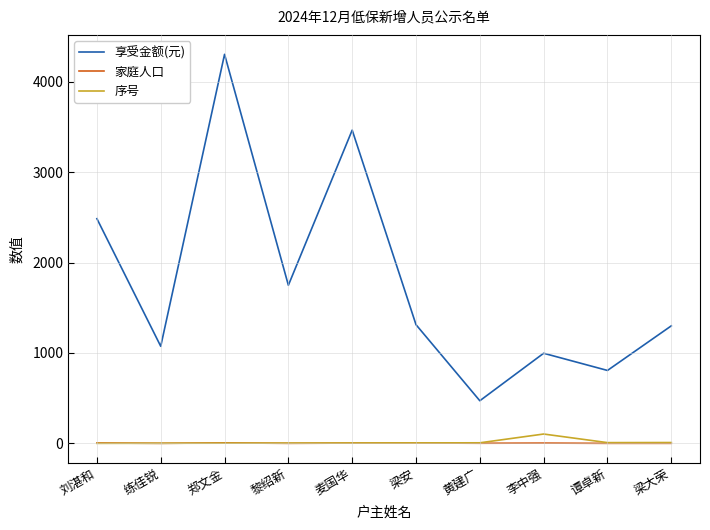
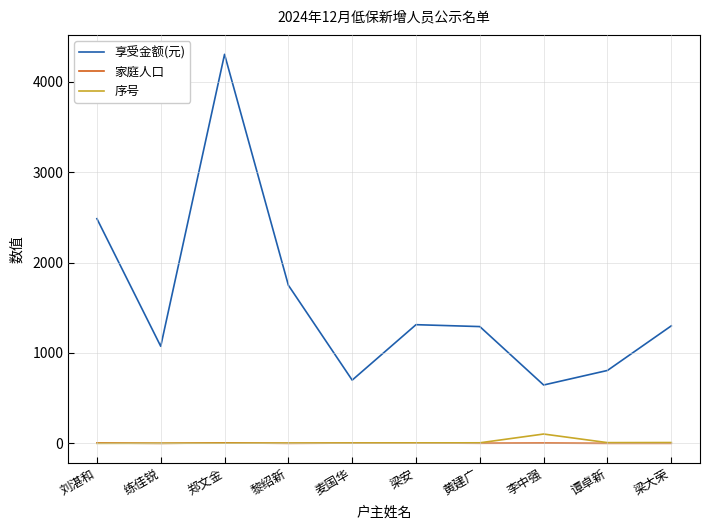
享受金额(元), 麦国华: 3500 -> 700
享受金额(元), 黄建广: 500 -> 1300
享受金额(元), 李中强: 1000 -> 600
